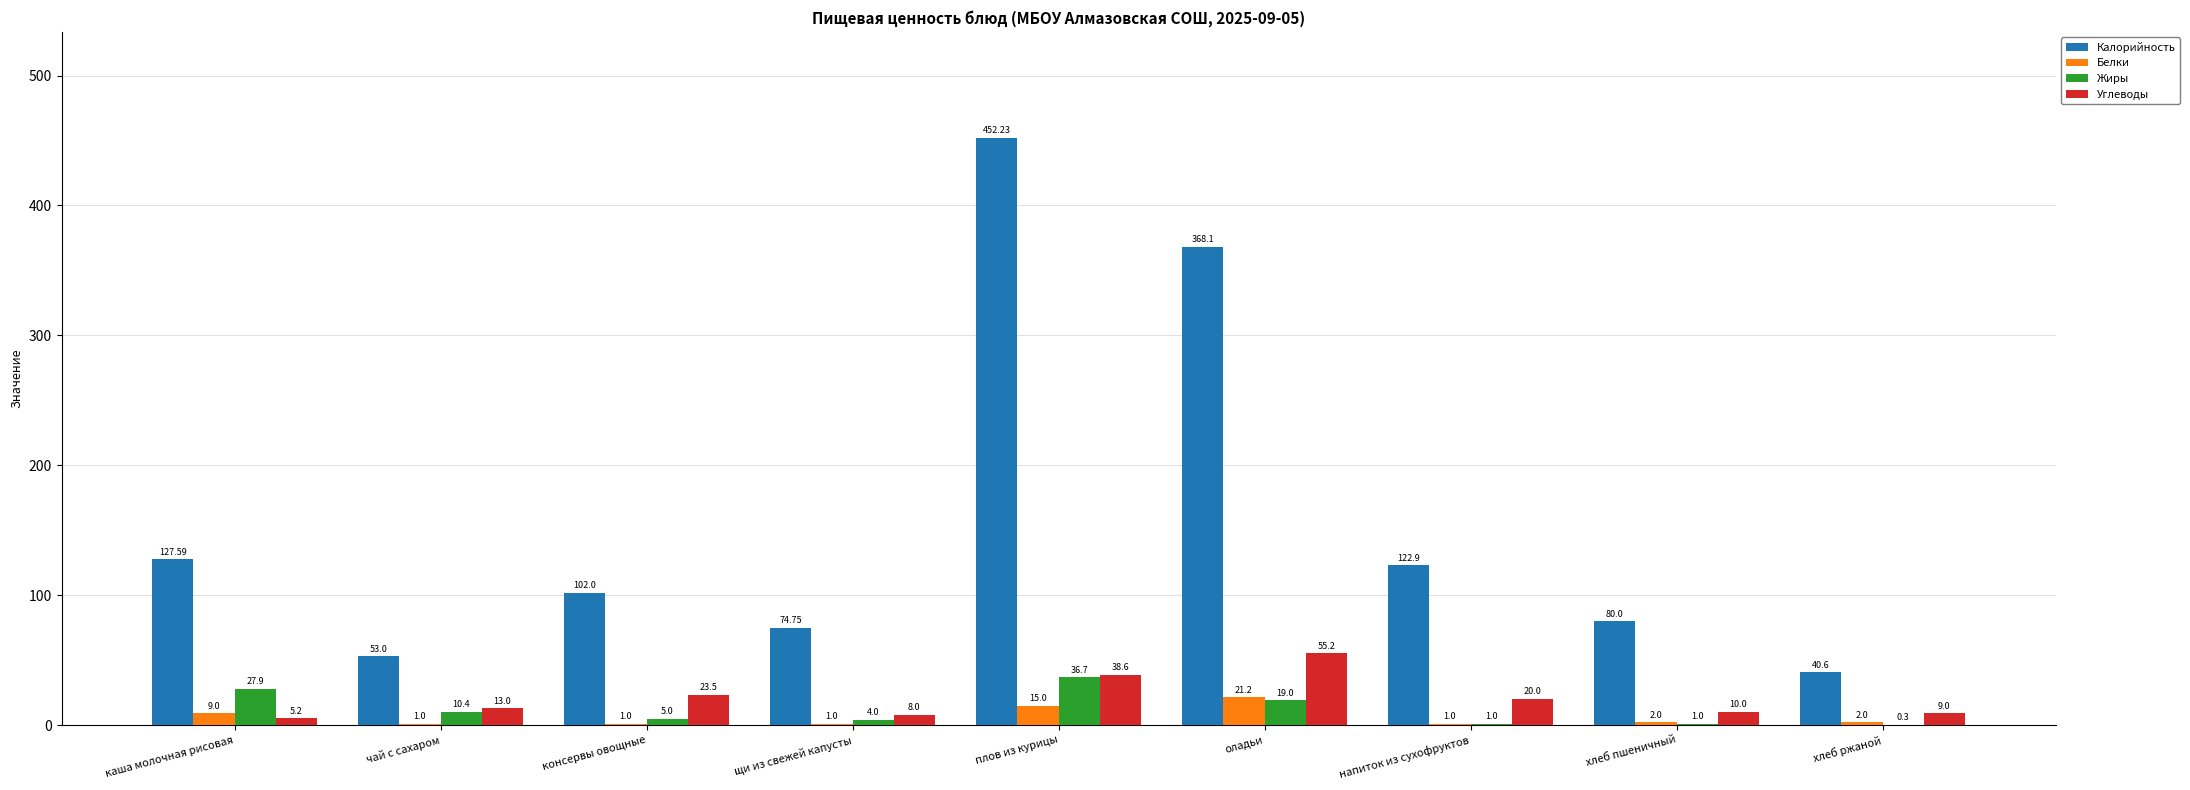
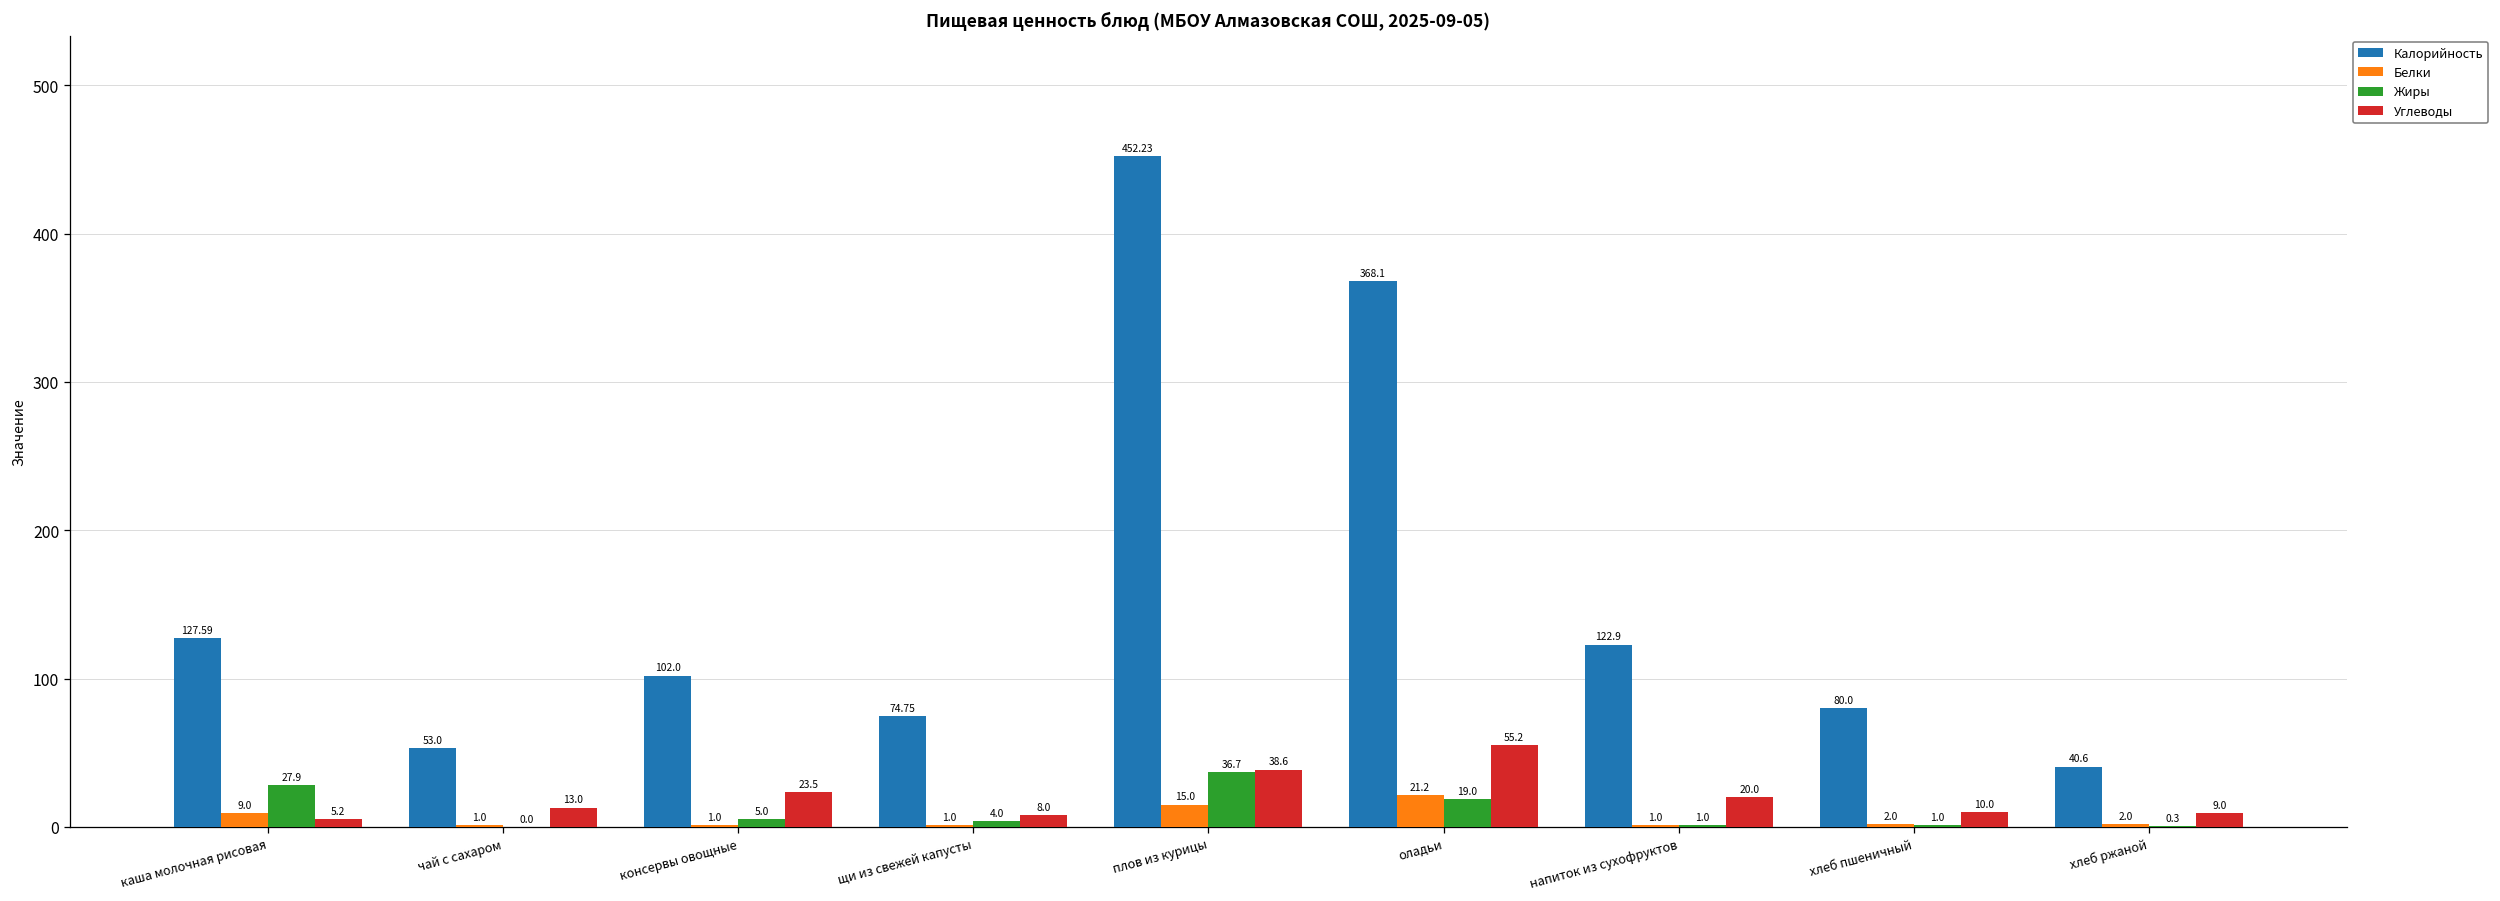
Жиры, чай с сахаром: 10.4 -> 0.0
